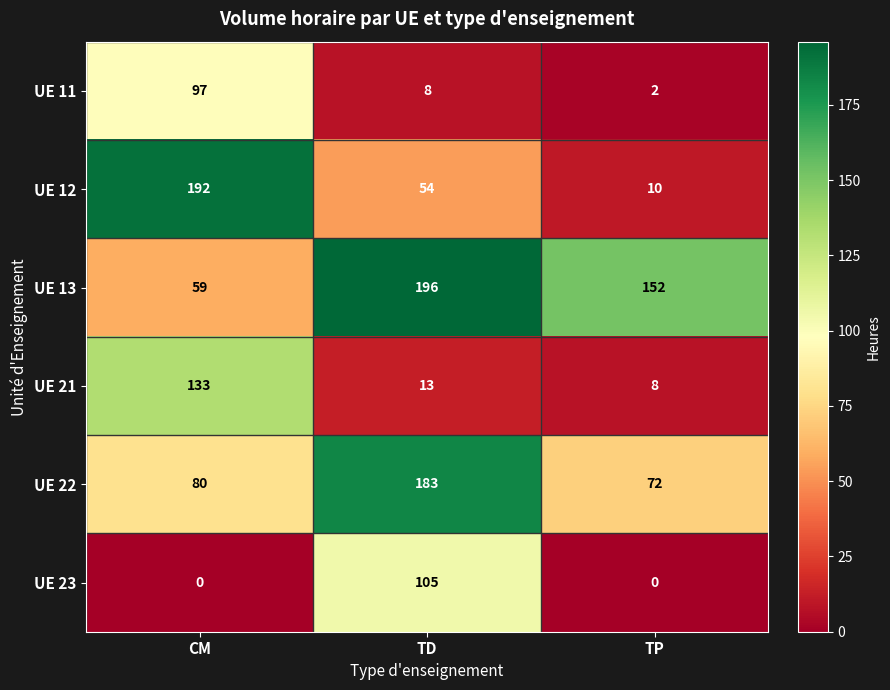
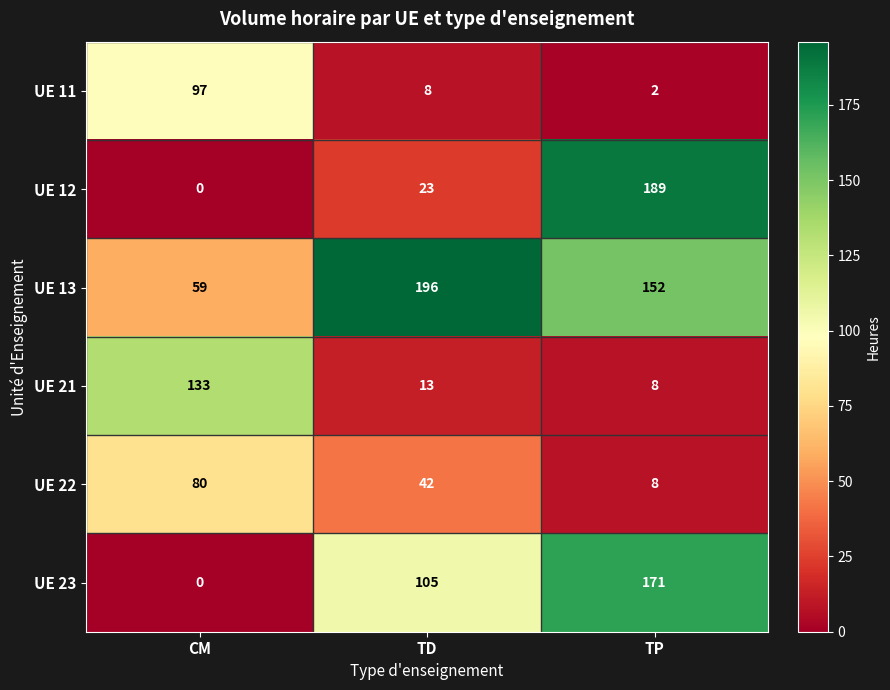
UE 12, CM: 192 -> 0
UE 12, TD: 54 -> 23
UE 12, TP: 10 -> 189
UE 22, TD: 183 -> 42
UE 22, TP: 72 -> 8
UE 23, TP: 0 -> 171
